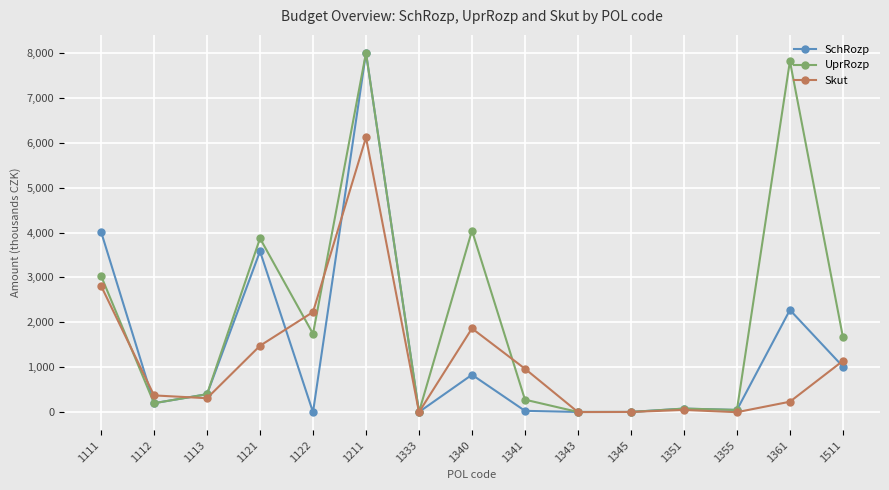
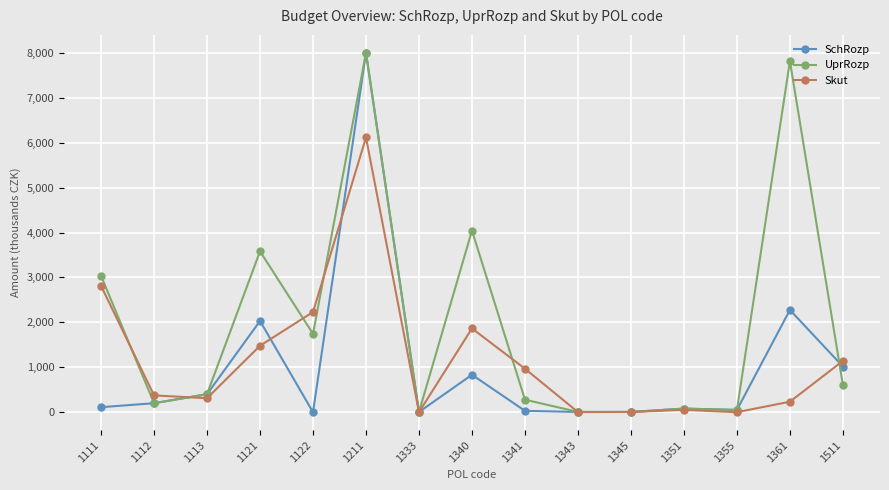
SchRozp, 1111: 4,000 -> 100
SchRozp, 1121: 3,600 -> 2,000
UprRozp, 1121: 3,900 -> 3,600
UprRozp, 1511: 1,700 -> 600
